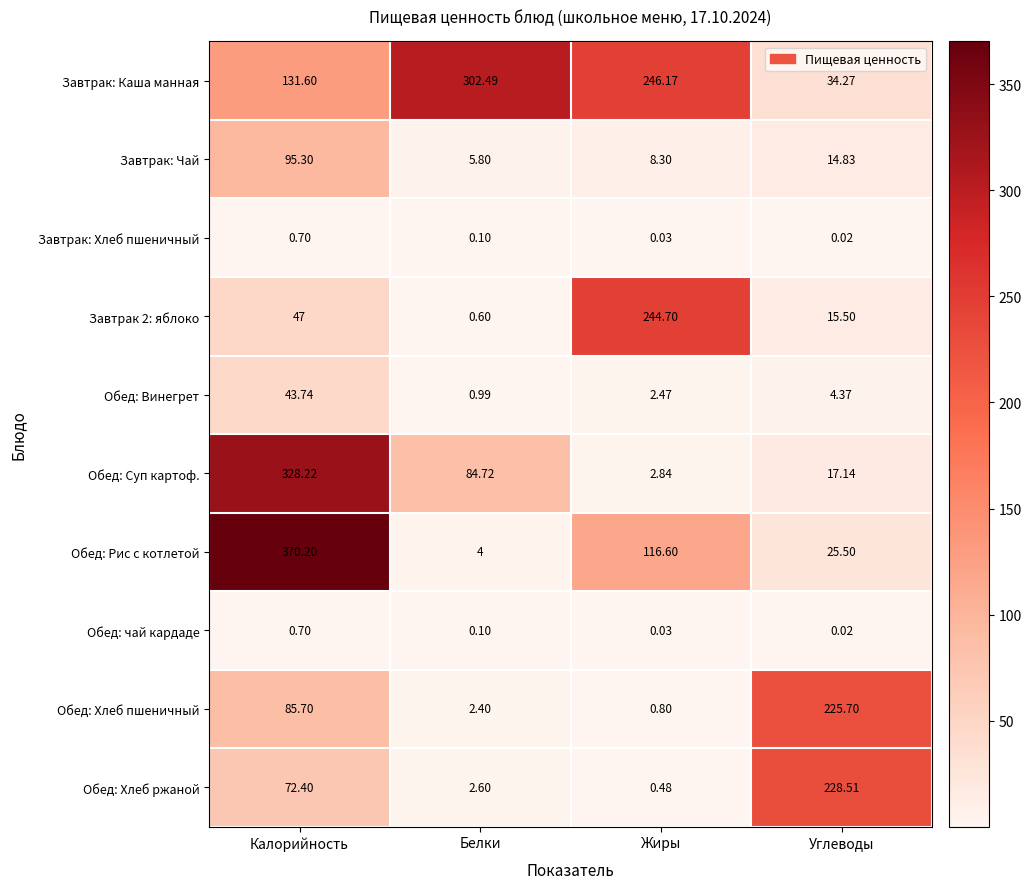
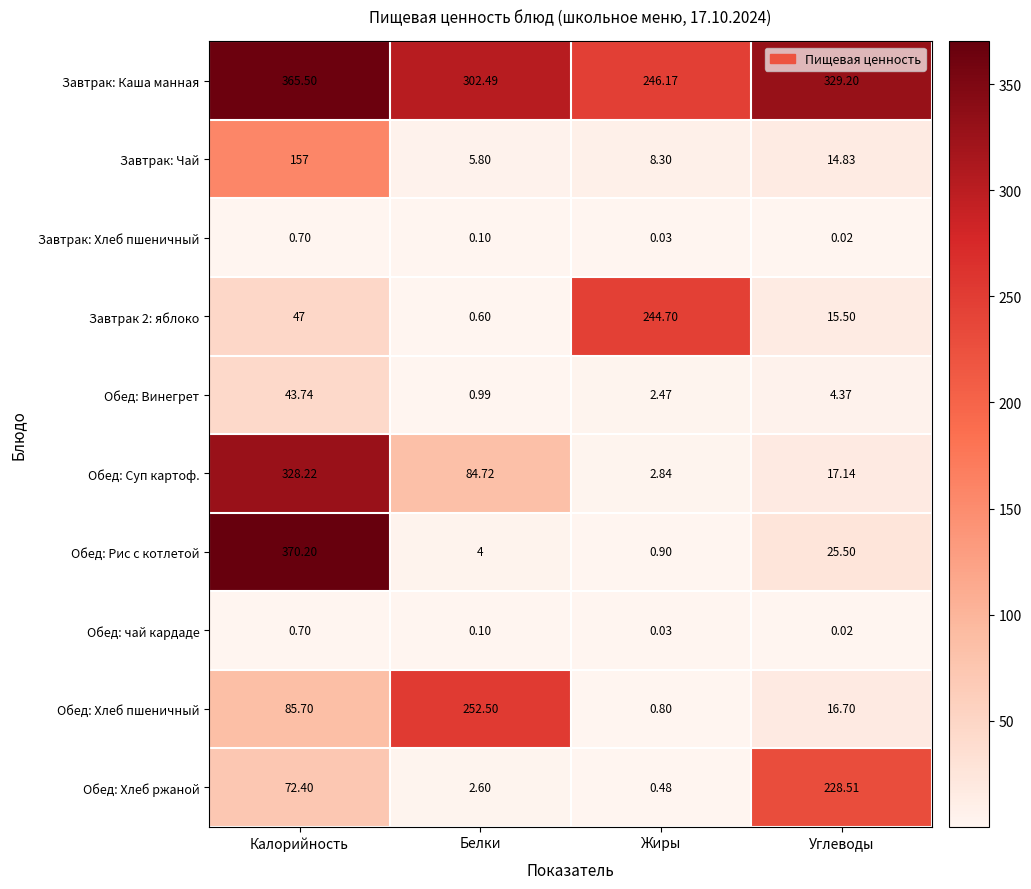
Завтрак: Каша манная, Калорийность: 131.60 -> 365.50
Завтрак: Каша манная, Углеводы: 34.27 -> 329.20
Завтрак: Чай, Калорийность: 95.30 -> 157
Обед: Рис с котлетой, Жиры: 116.60 -> 0.90
Обед: Хлеб пшеничный, Белки: 2.40 -> 252.50
Обед: Хлеб пшеничный, Углеводы: 225.70 -> 16.70
